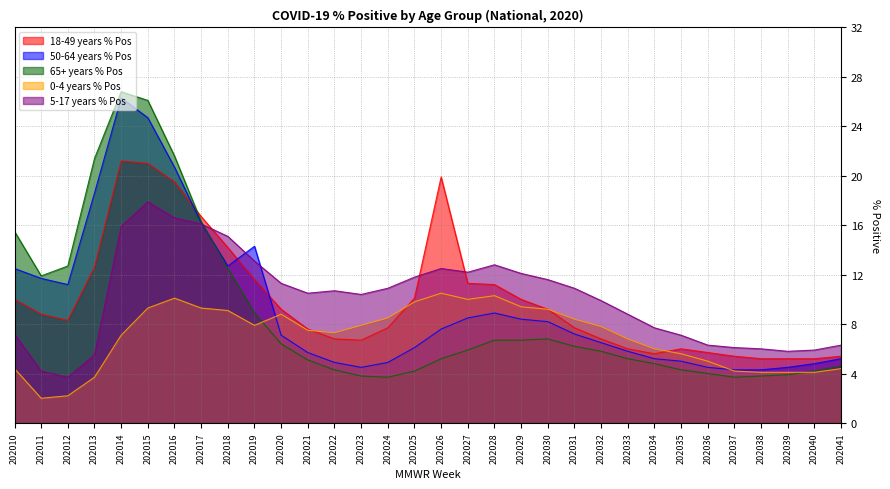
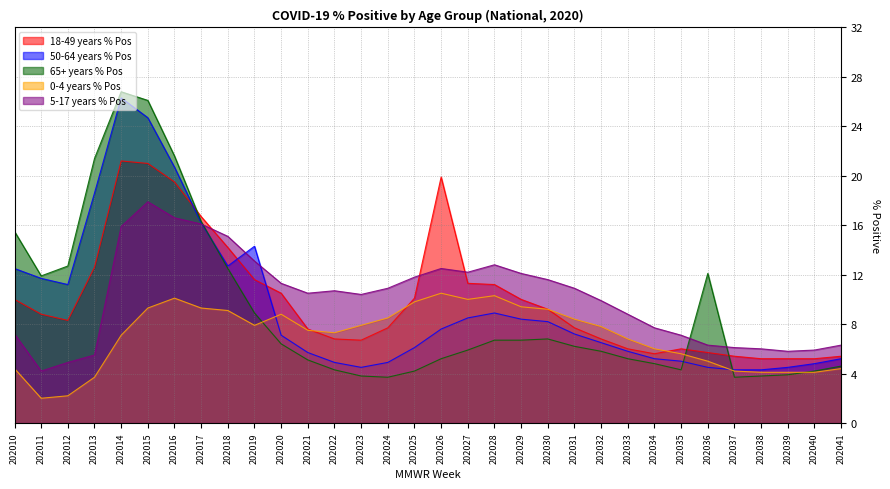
5-17 years % Pos, 202012: 3.7 -> 4.9
18-49 years % Pos, 202020: 9.2 -> 10.5
65+ years % Pos, 202036: 4.0 -> 12.1
